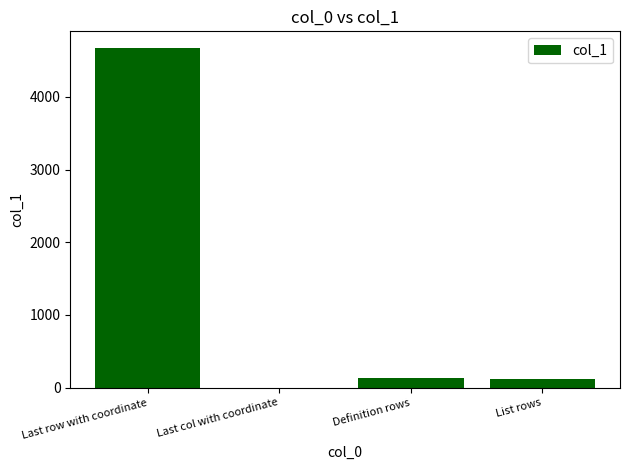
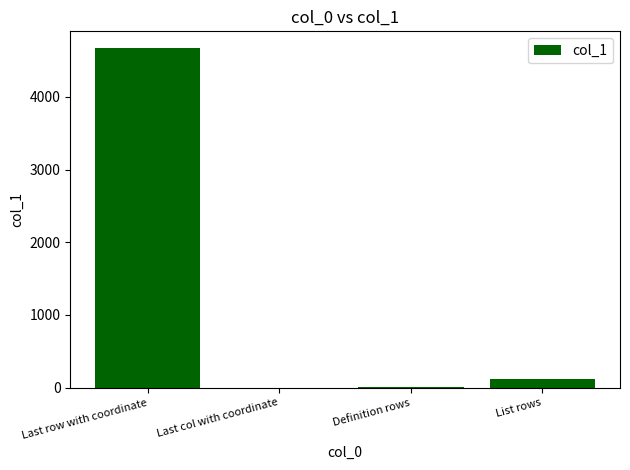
Definition rows: 100 -> 0
